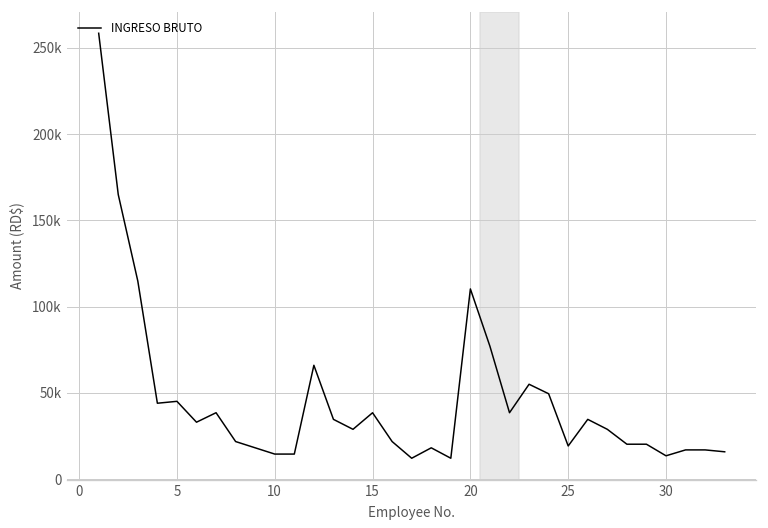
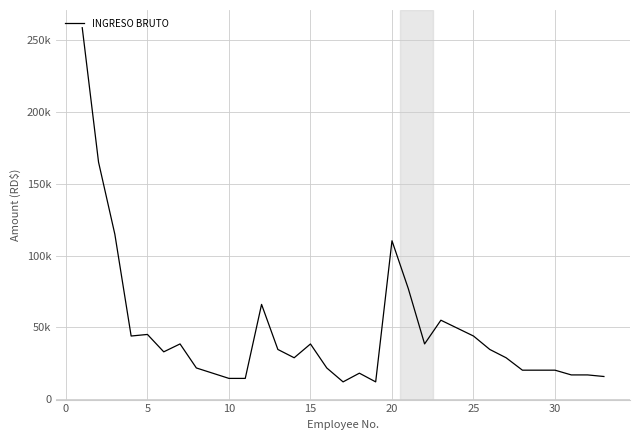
25: 19000 -> 44000
30: 14000 -> 20000
